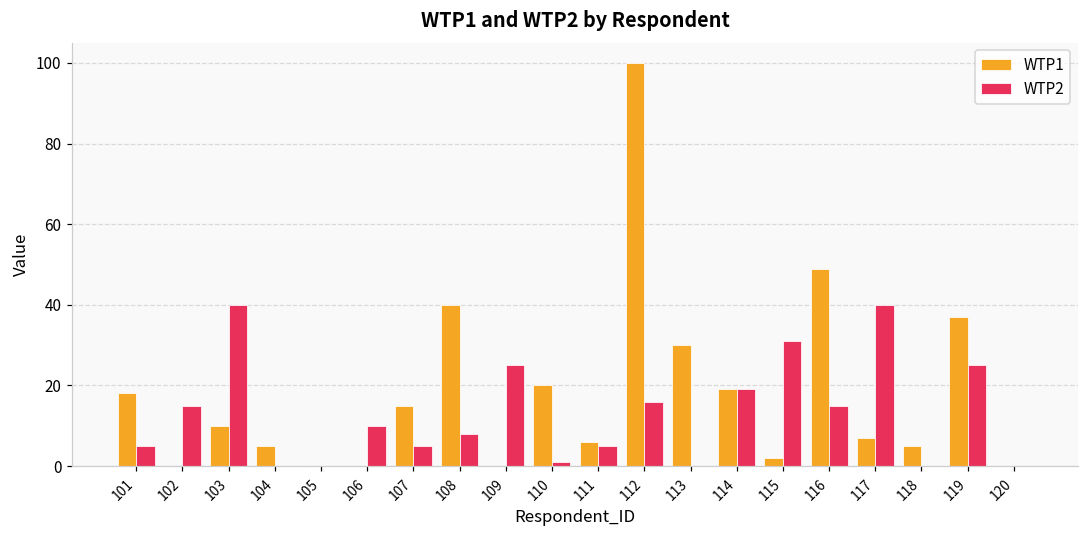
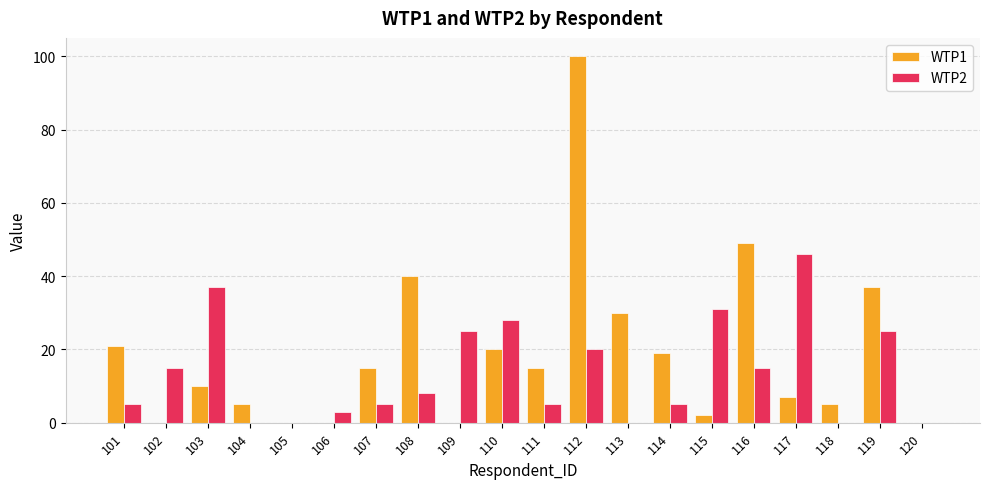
WTP1, 101: 18 -> 21
WTP2, 103: 40 -> 37
WTP2, 106: 10 -> 3
WTP2, 110: 1 -> 28
WTP1, 111: 6 -> 15
WTP2, 112: 16 -> 20
WTP2, 114: 19 -> 5
WTP2, 117: 40 -> 46
